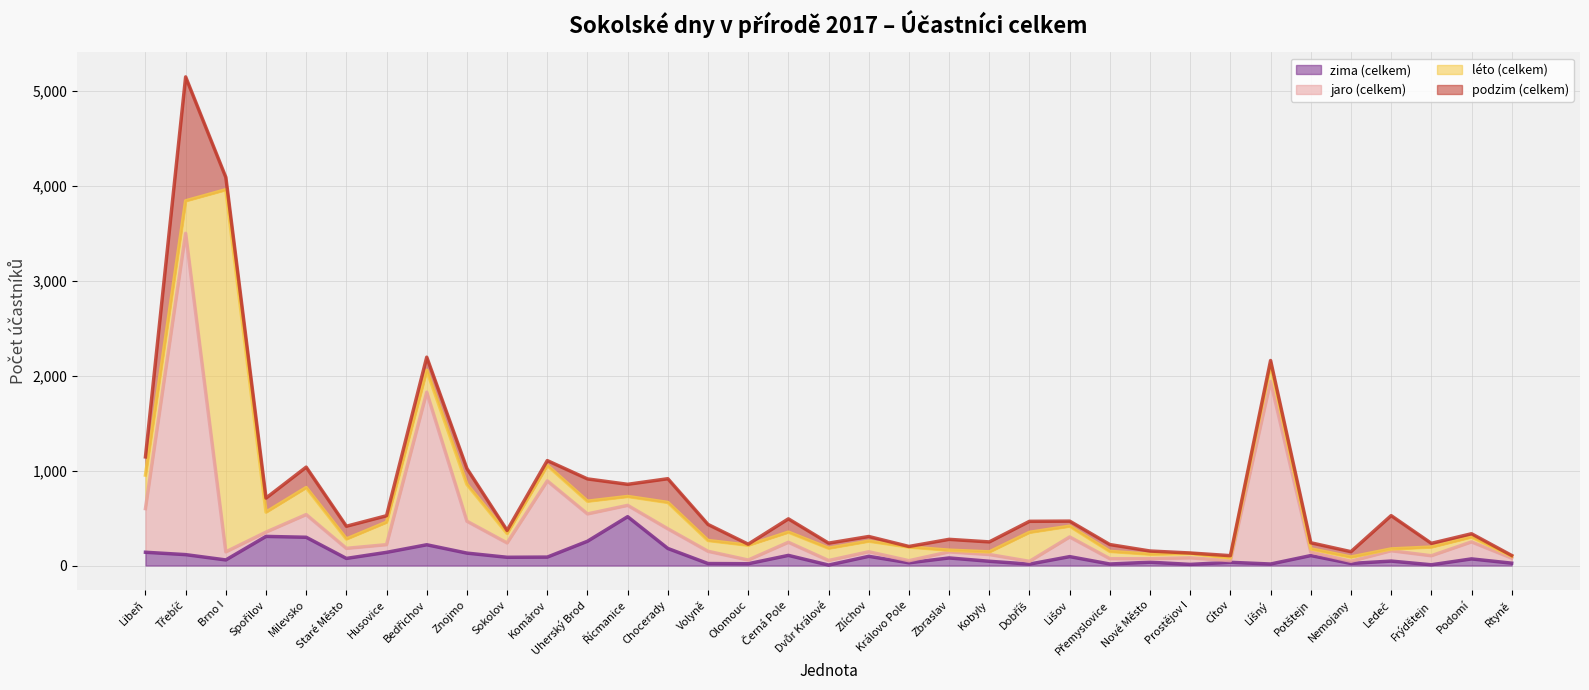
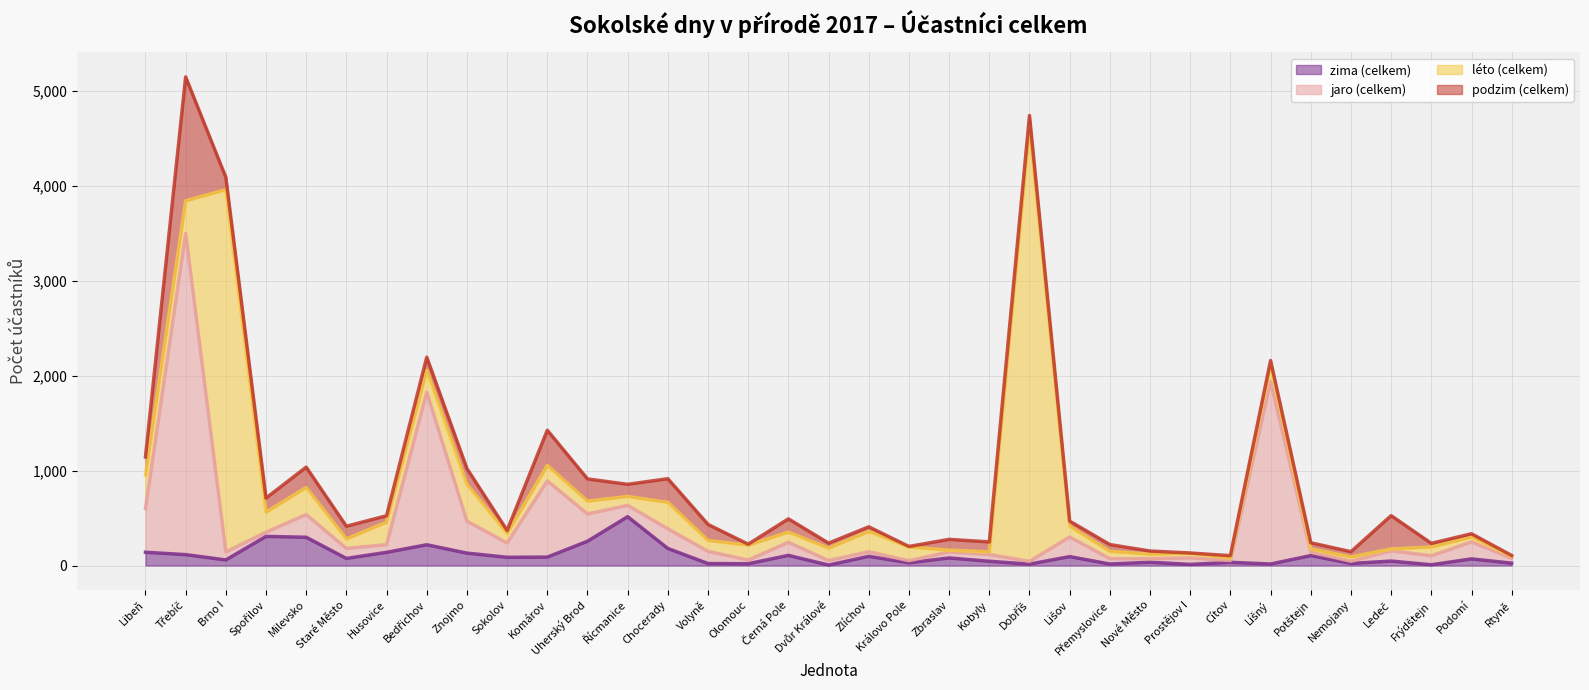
podzim (celkem), Komárov: 100 -> 400
léto (celkem), Zlíchov: 100 -> 200
léto (celkem), Dobříš: 300 -> 4,600
